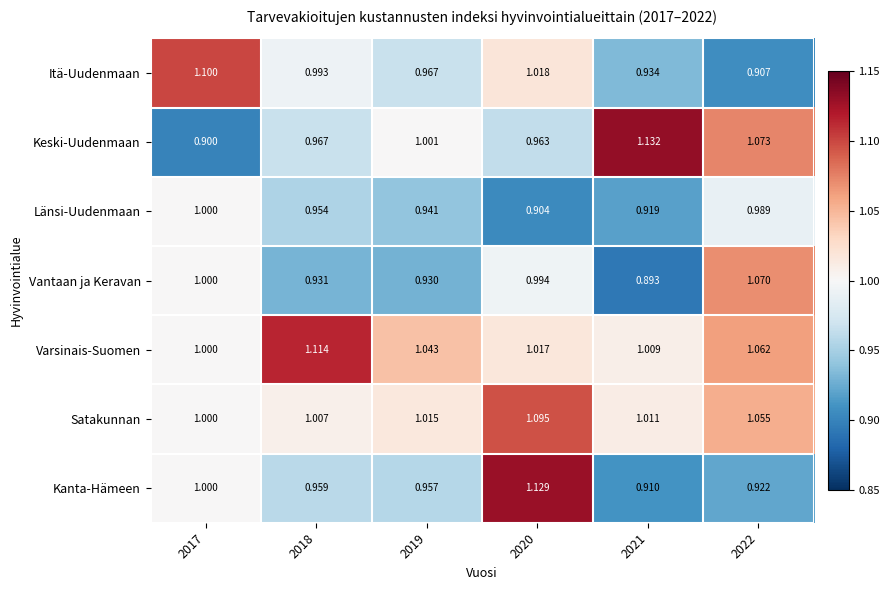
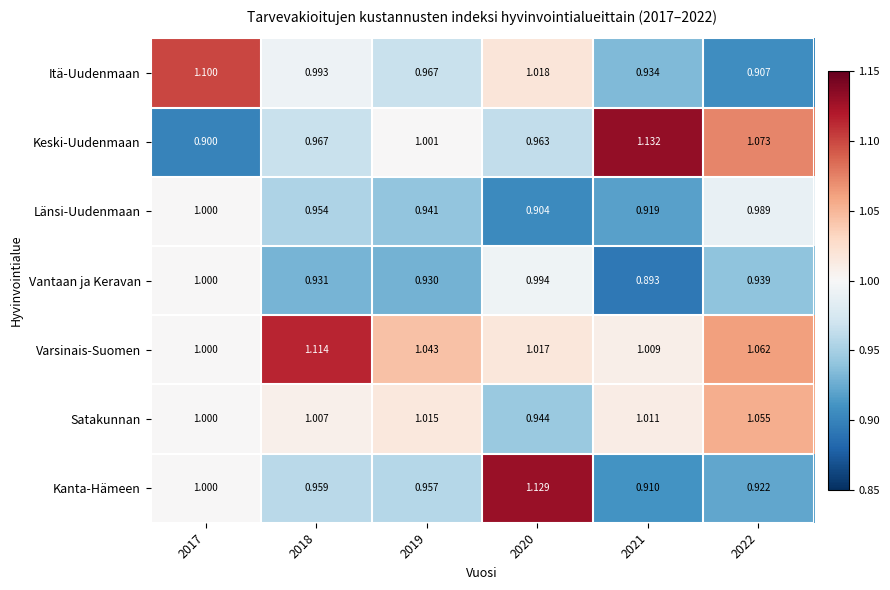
Vantaan ja Keravan, 2022: 1.070 -> 0.939
Satakunnan, 2020: 1.095 -> 0.944
